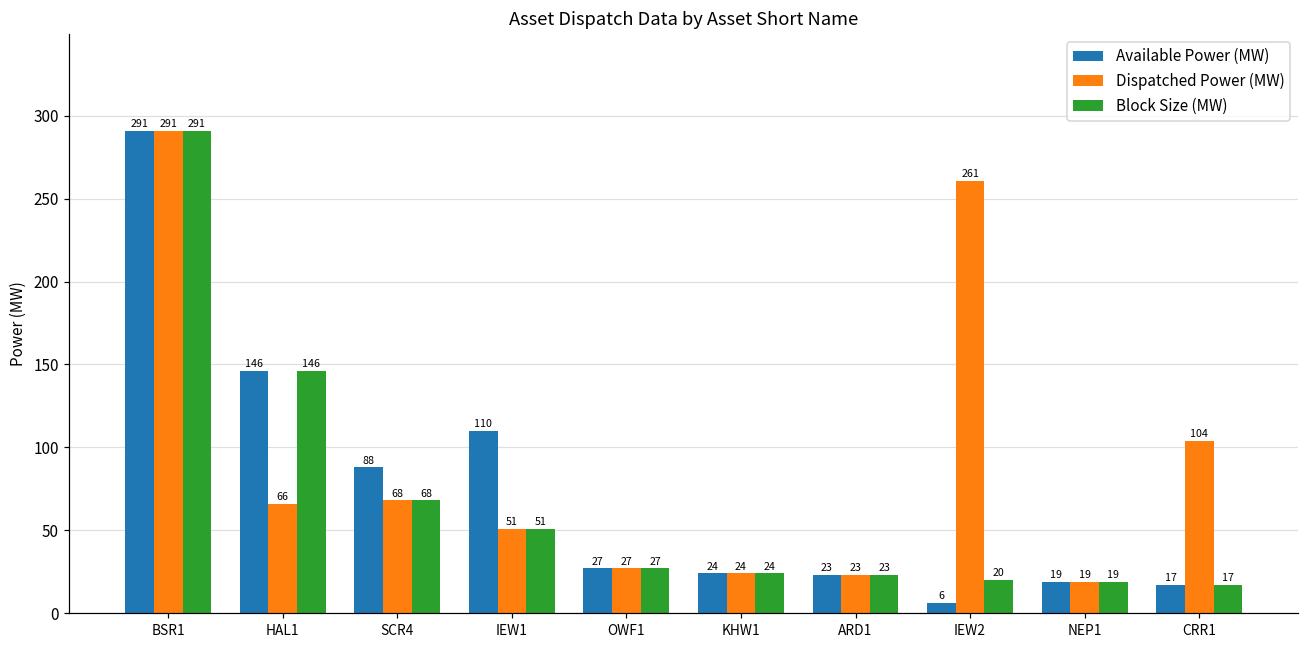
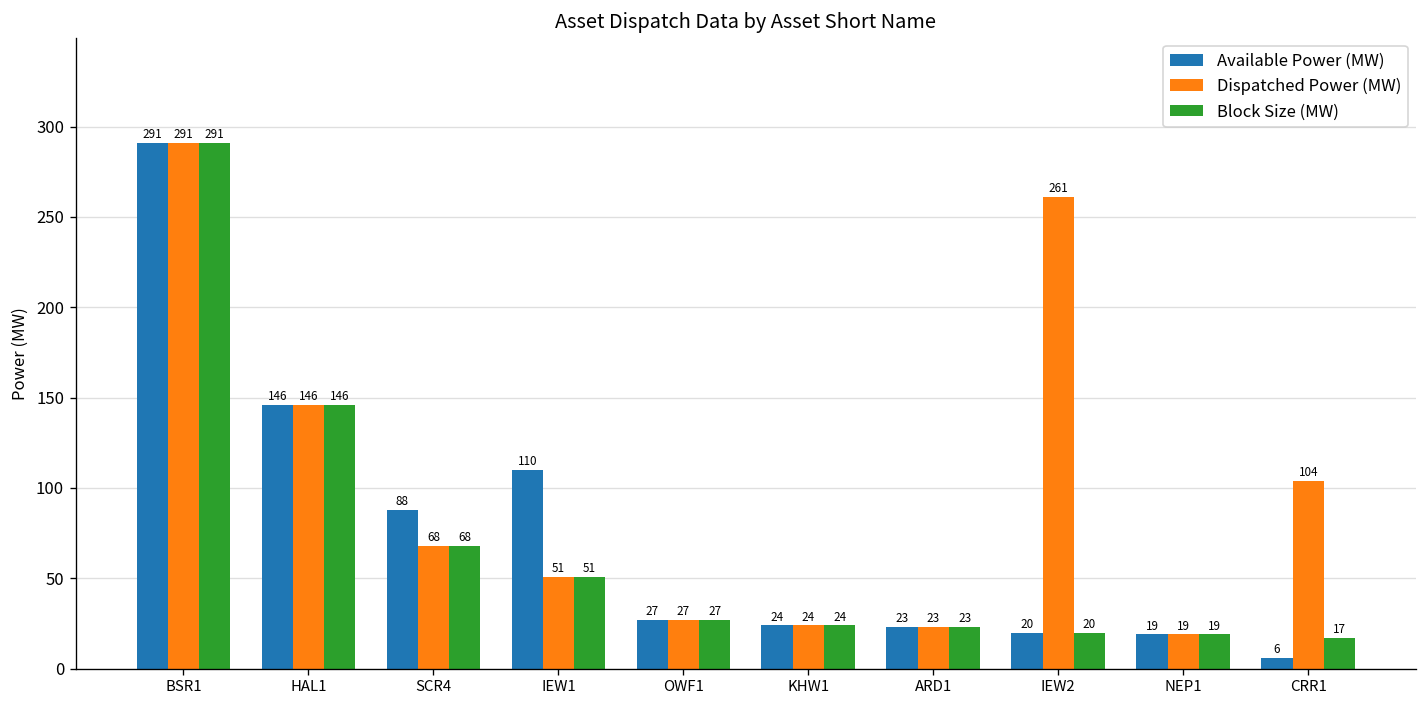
Dispatched Power (MW), HAL1: 66 -> 146
Available Power (MW), IEW2: 6 -> 20
Available Power (MW), CRR1: 17 -> 6
